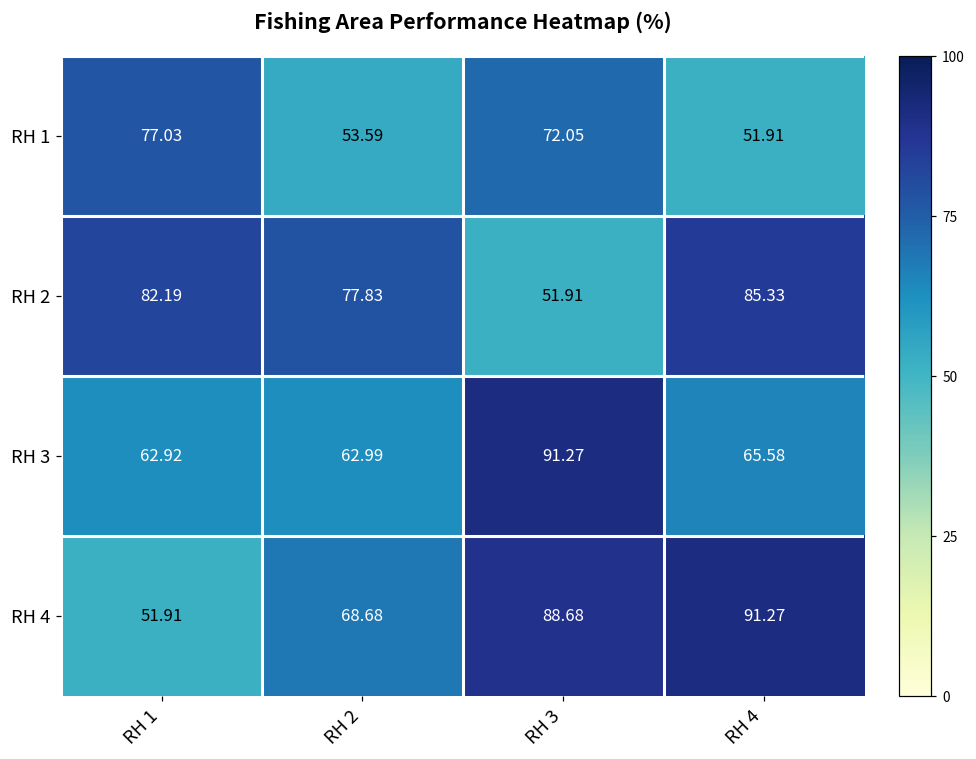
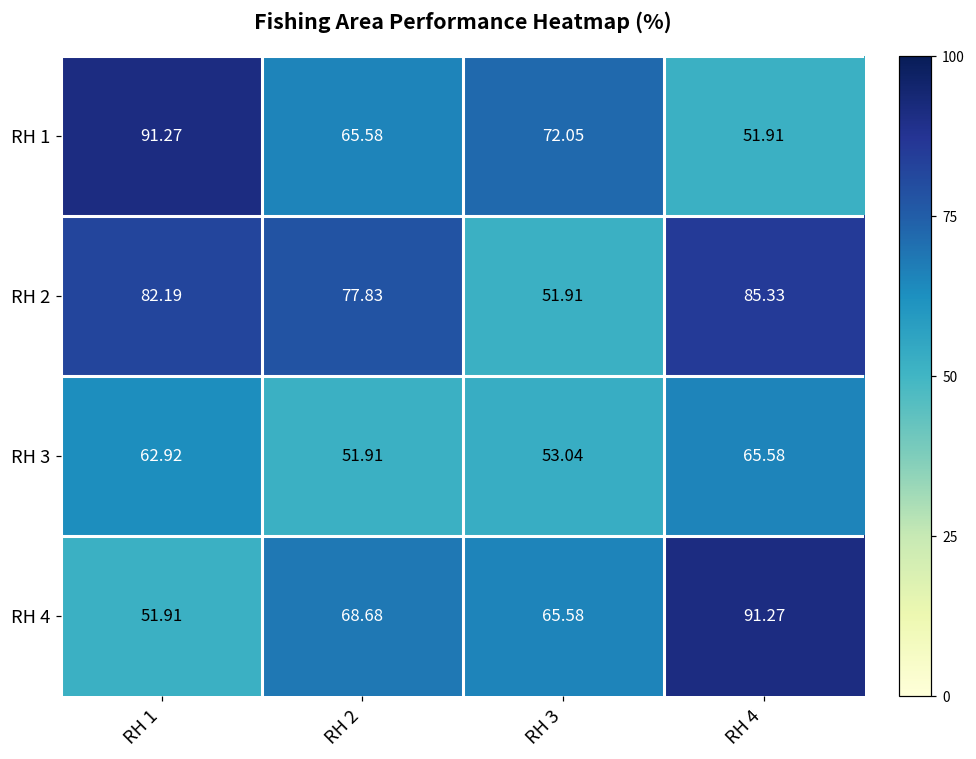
RH 1, RH 1: 77.03 -> 91.27
RH 1, RH 2: 53.59 -> 65.58
RH 3, RH 2: 62.99 -> 51.91
RH 3, RH 3: 91.27 -> 53.04
RH 4, RH 3: 88.68 -> 65.58
